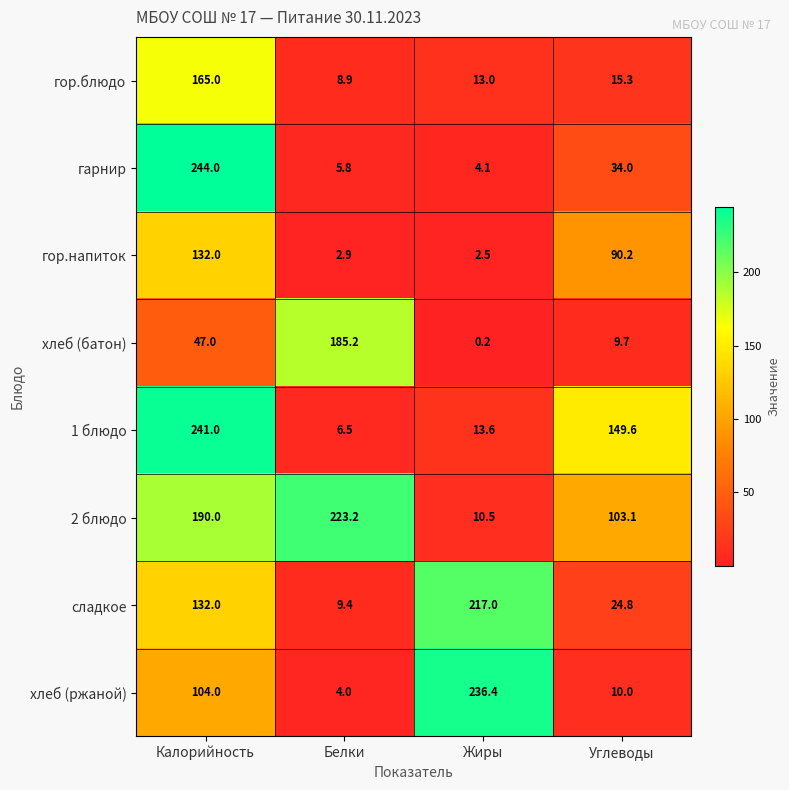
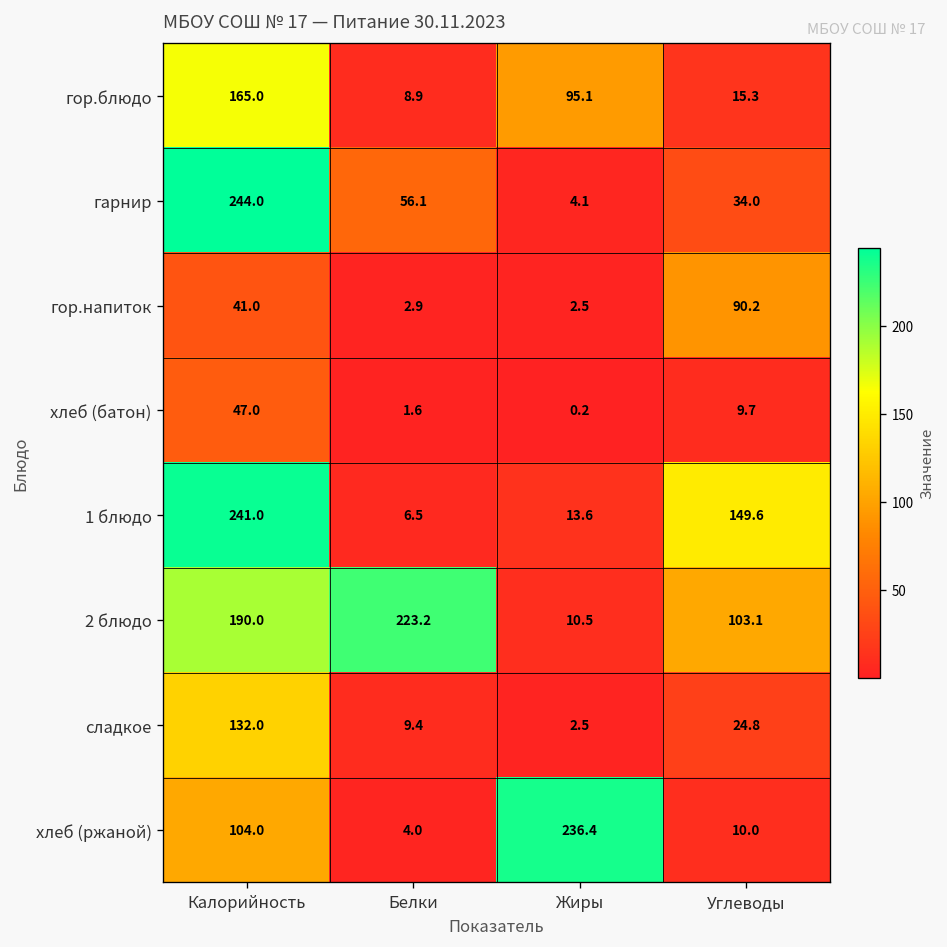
гор.блюдо, Жиры: 13.0 -> 95.1
гарнир, Белки: 5.8 -> 56.1
гор.напиток, Калорийность: 132.0 -> 41.0
хлеб (батон), Белки: 185.2 -> 1.6
сладкое, Жиры: 217.0 -> 2.5
